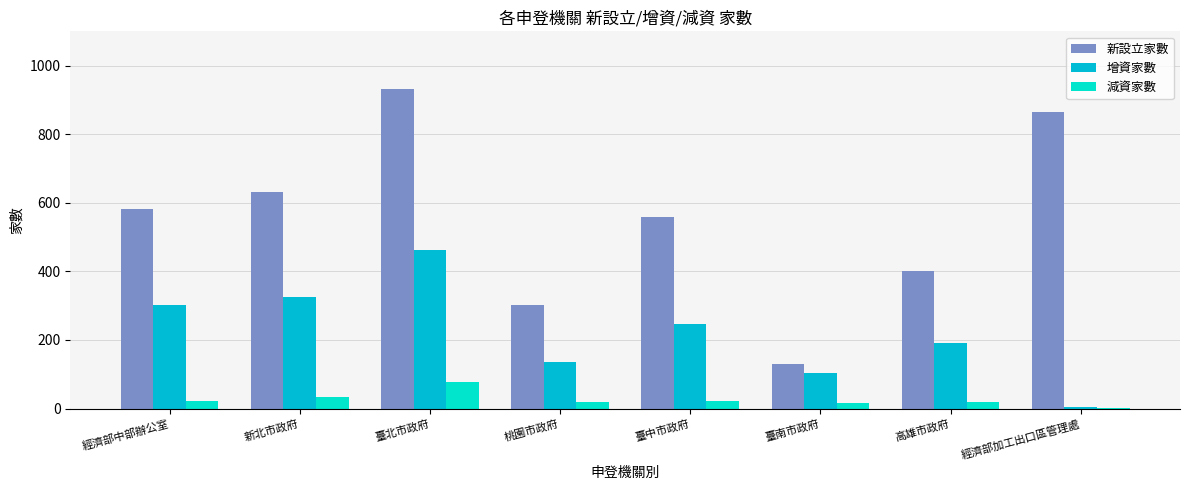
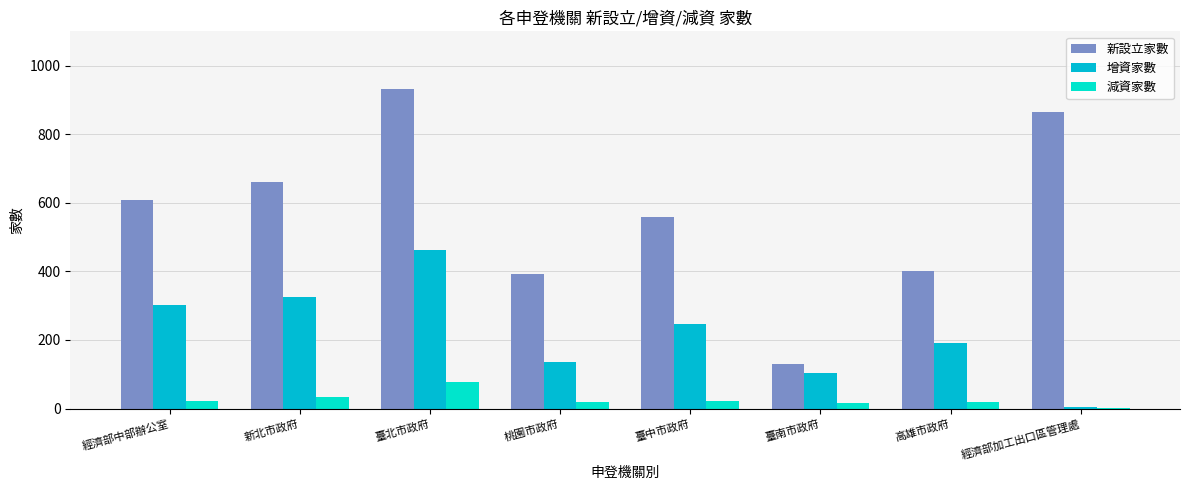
新設立家數, 經濟部中部辦公室: 580 -> 610
新設立家數, 新北市政府: 630 -> 660
新設立家數, 桃園市政府: 300 -> 390
